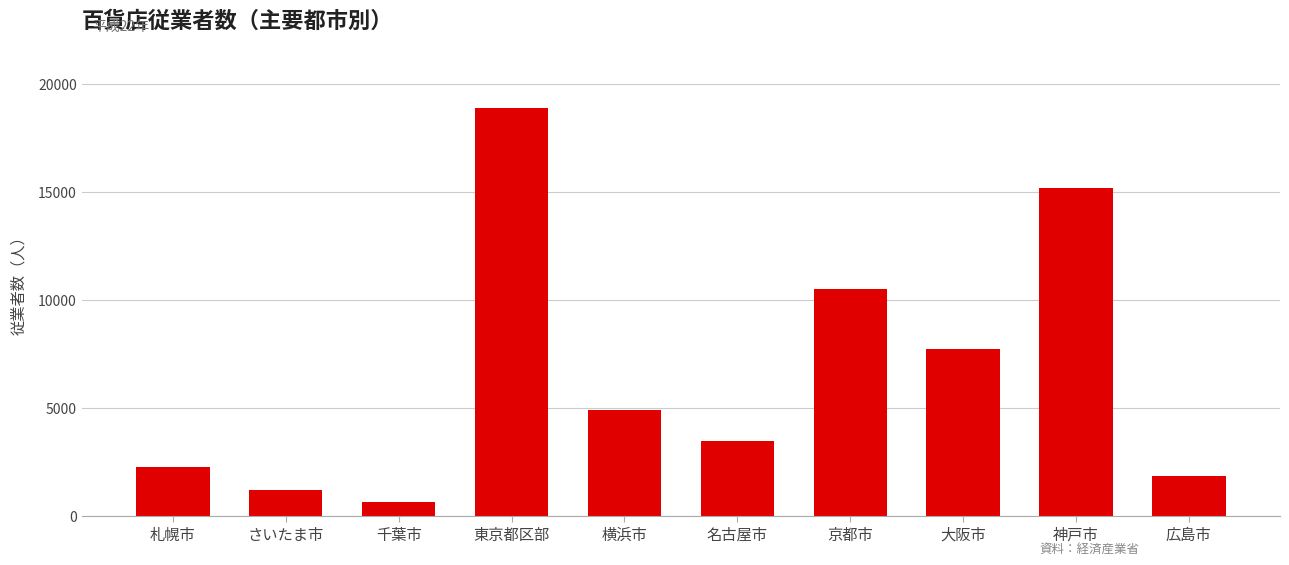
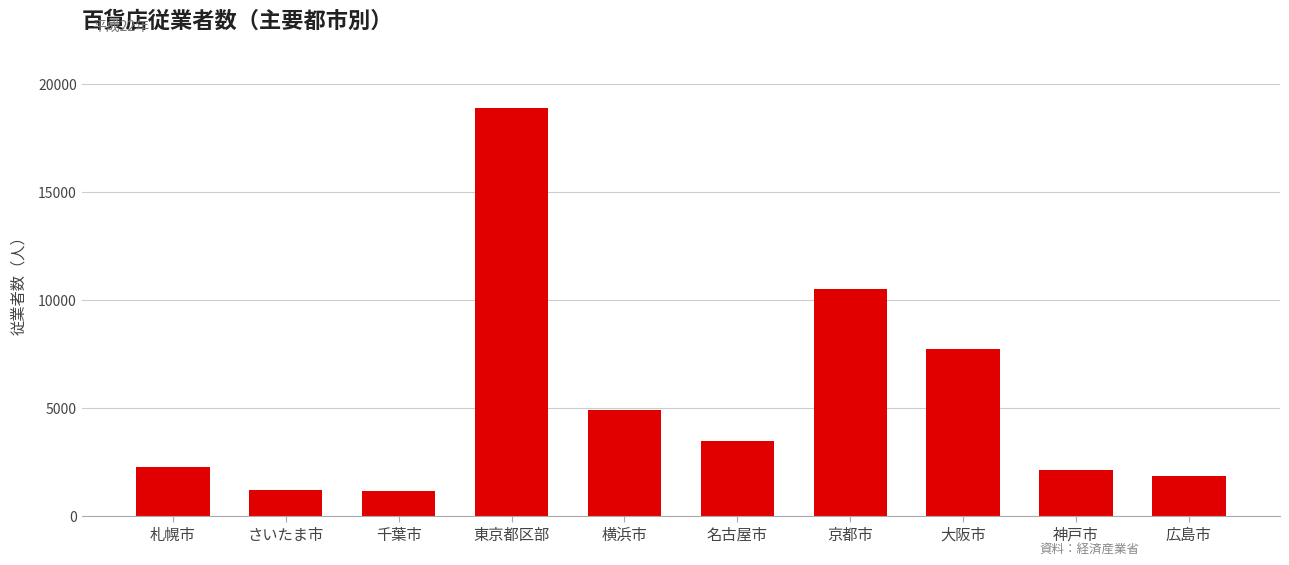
千葉市: 600 -> 1100
神戸市: 15100 -> 2100
